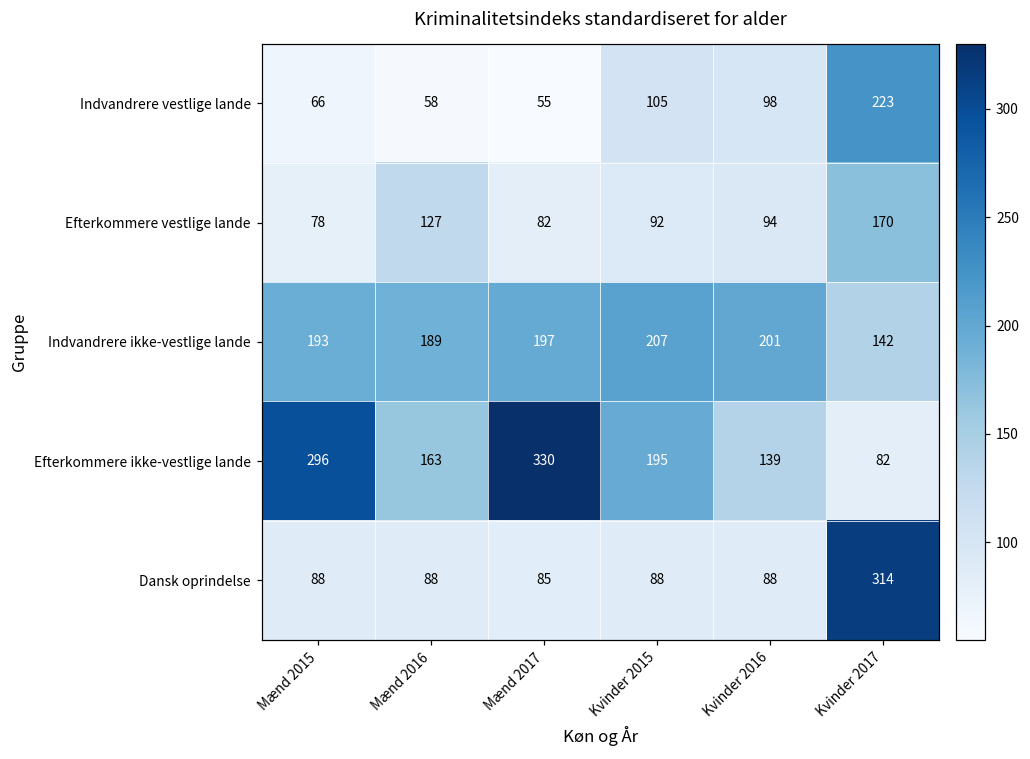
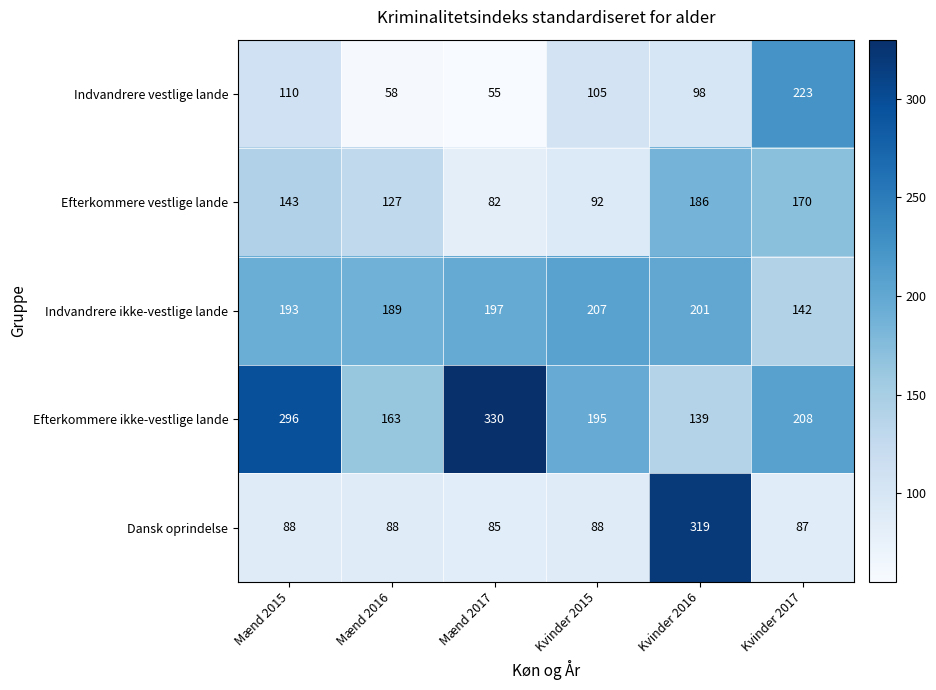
Indvandrere vestlige lande, Mænd 2015: 66 -> 110
Efterkommere vestlige lande, Mænd 2015: 78 -> 143
Efterkommere vestlige lande, Kvinder 2016: 94 -> 186
Efterkommere ikke-vestlige lande, Kvinder 2017: 82 -> 208
Dansk oprindelse, Kvinder 2016: 88 -> 319
Dansk oprindelse, Kvinder 2017: 314 -> 87
